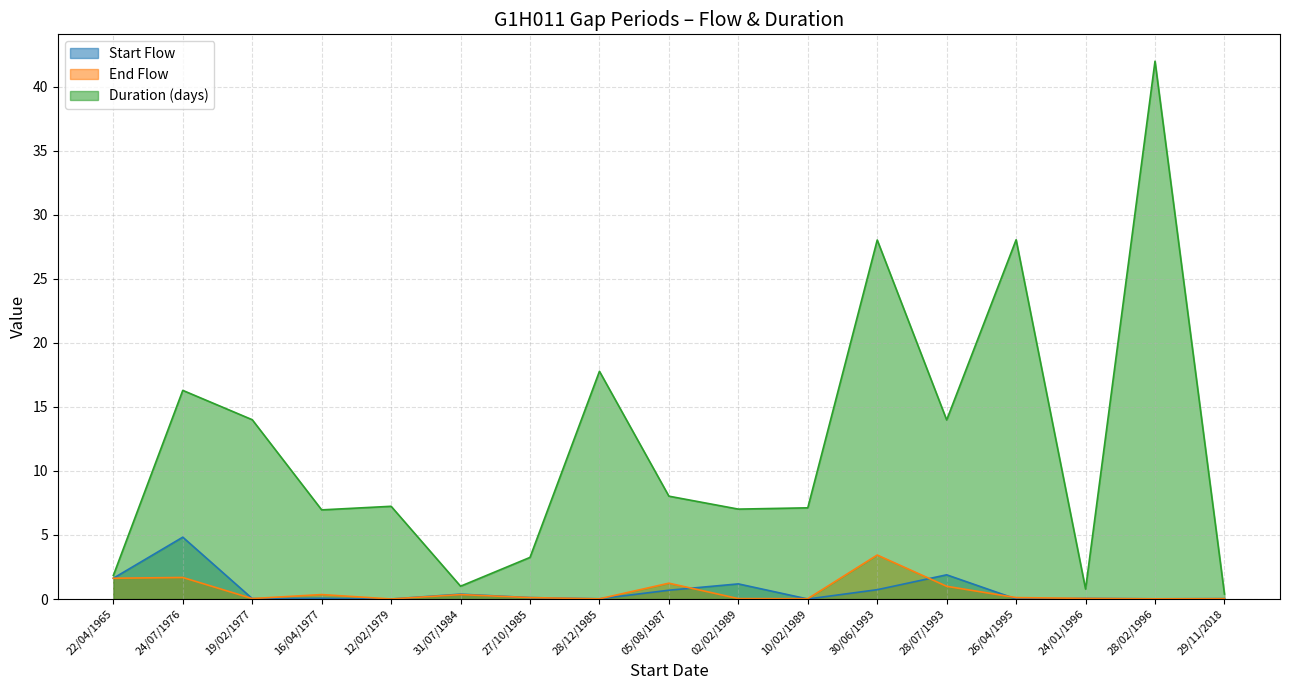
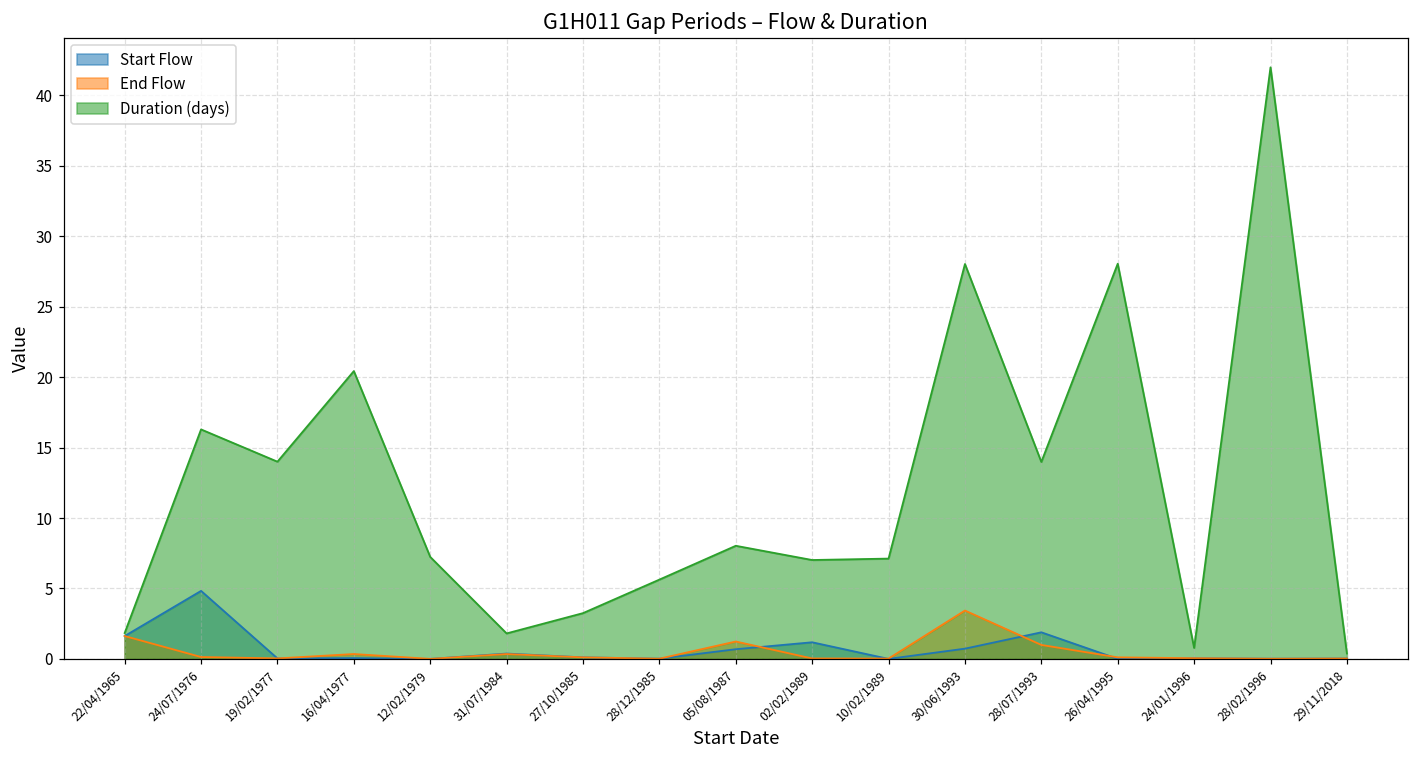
End Flow, 24/07/1976: 1.7 -> 0.1
Duration (days), 16/04/1977: 7.0 -> 20.4
Duration (days), 31/07/1984: 1.0 -> 1.8
Duration (days), 28/12/1985: 17.8 -> 5.6
